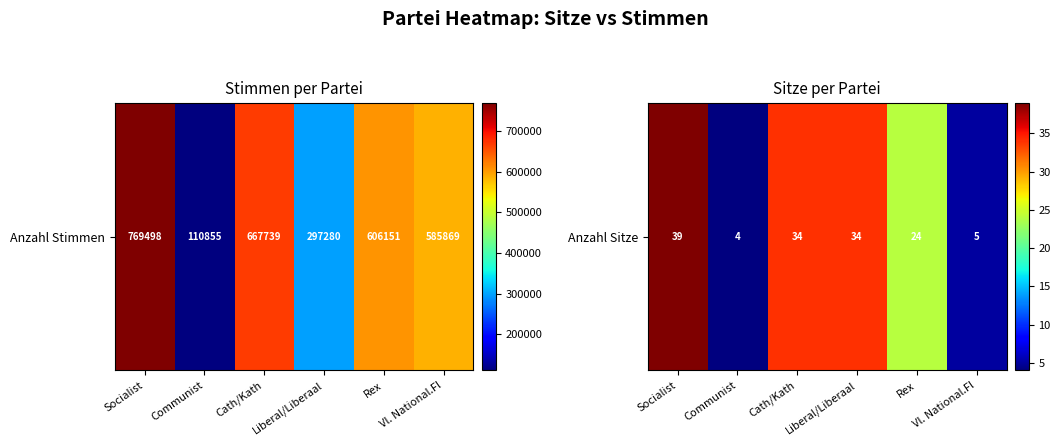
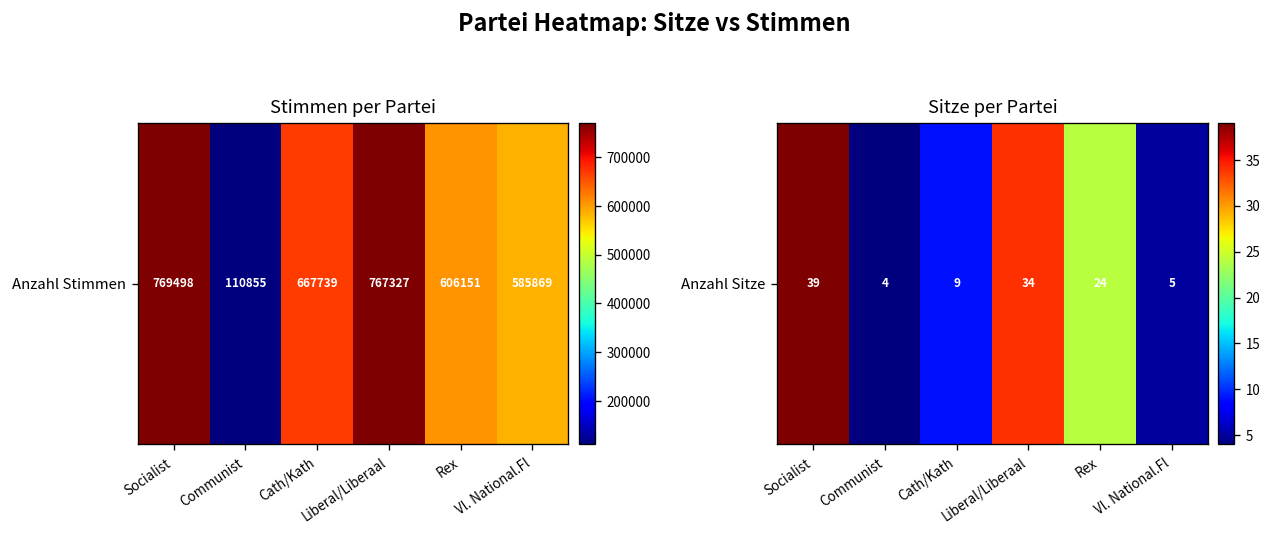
Stimmen per Partei, Anzahl Stimmen, Liberal/Liberaal: 297280 -> 767327
Sitze per Partei, Anzahl Sitze, Cath/Kath: 34 -> 9
